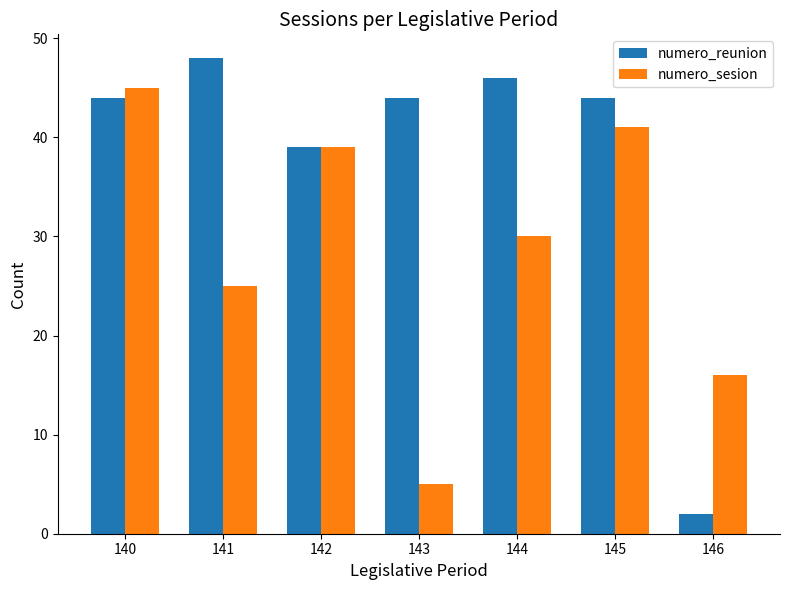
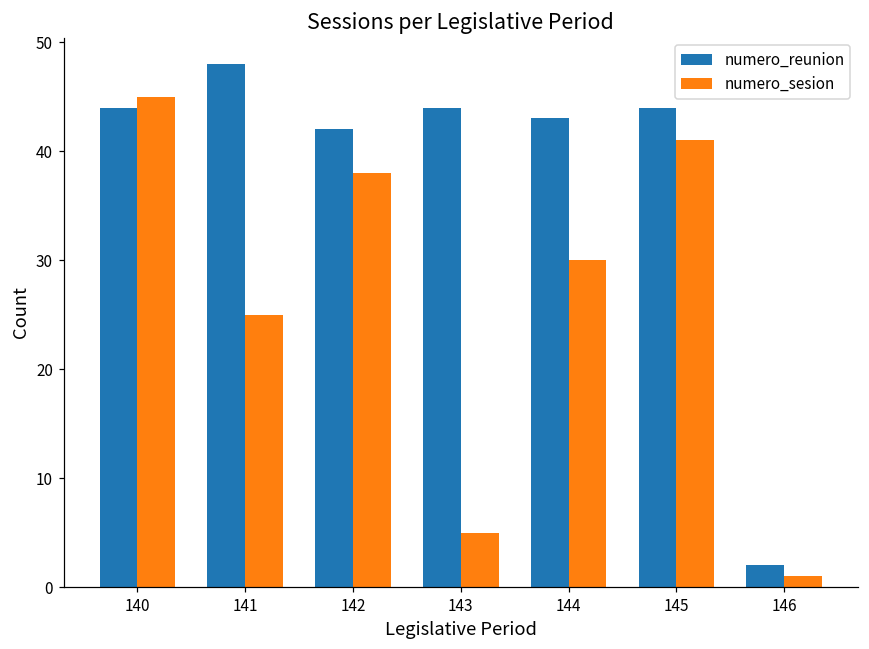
numero_reunion, 142: 39 -> 42
numero_sesion, 142: 39 -> 38
numero_reunion, 144: 46 -> 43
numero_sesion, 146: 16 -> 1
